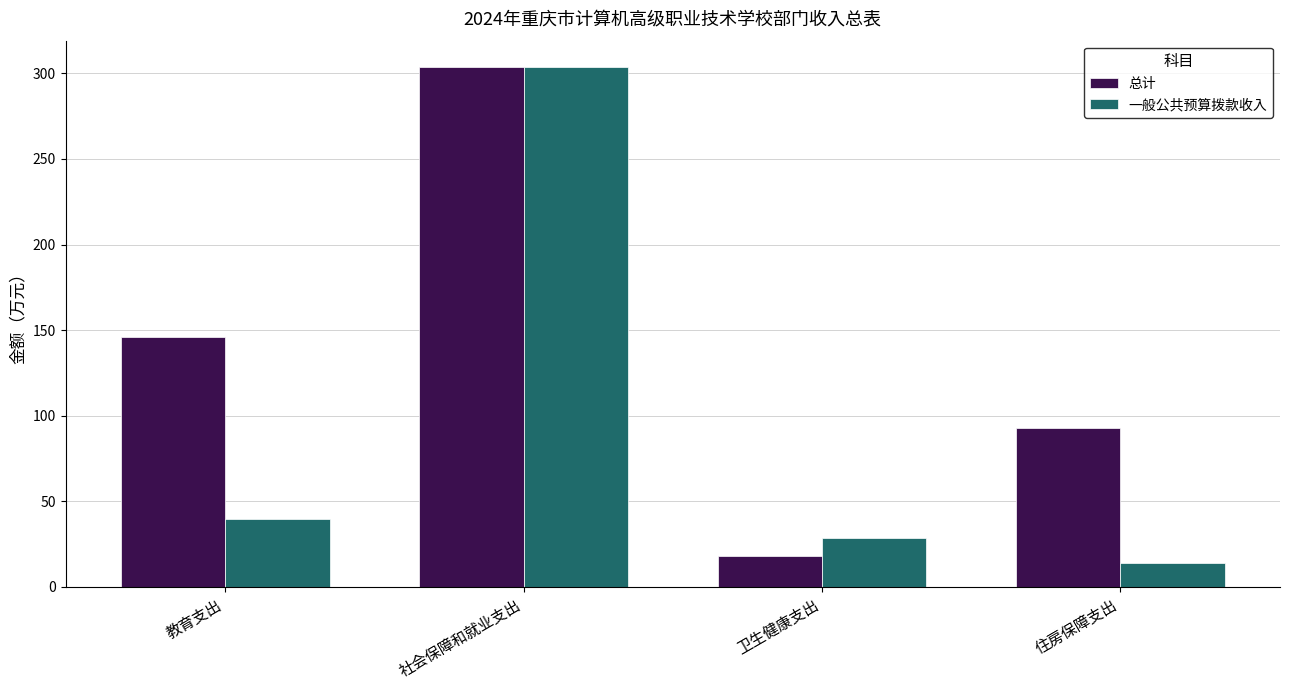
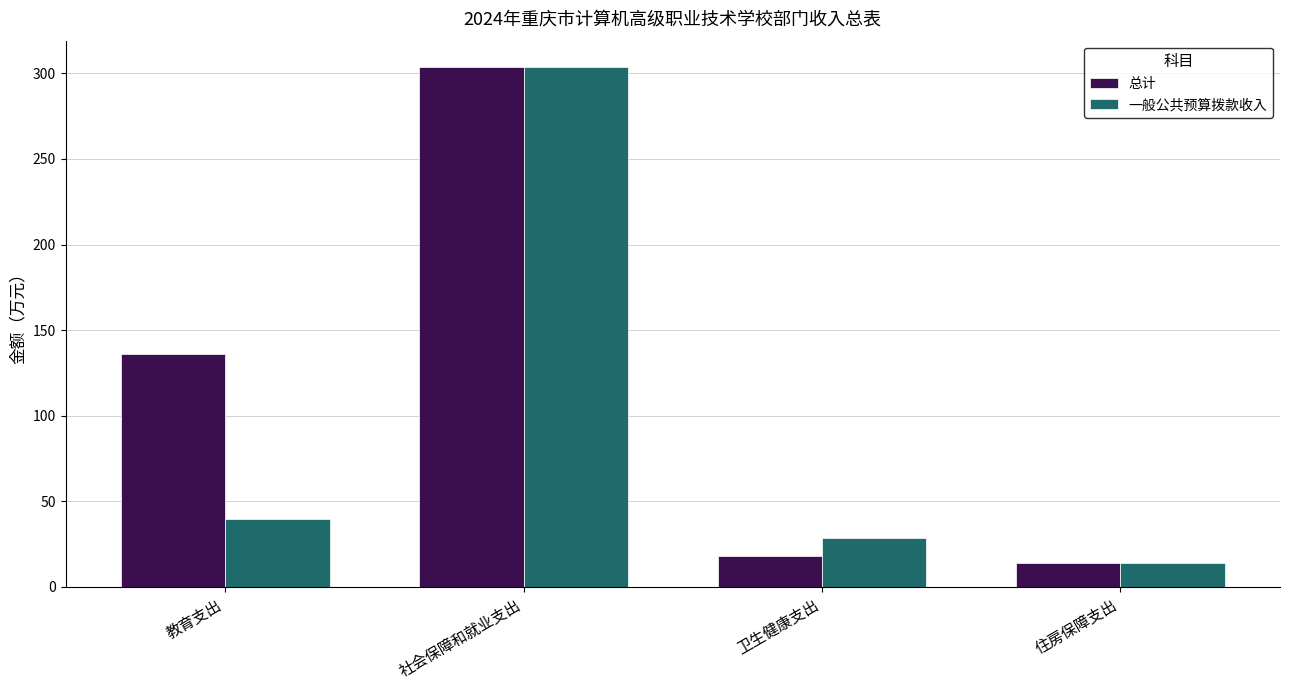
总计, 教育支出: 146 -> 136
总计, 住房保障支出: 93 -> 14
